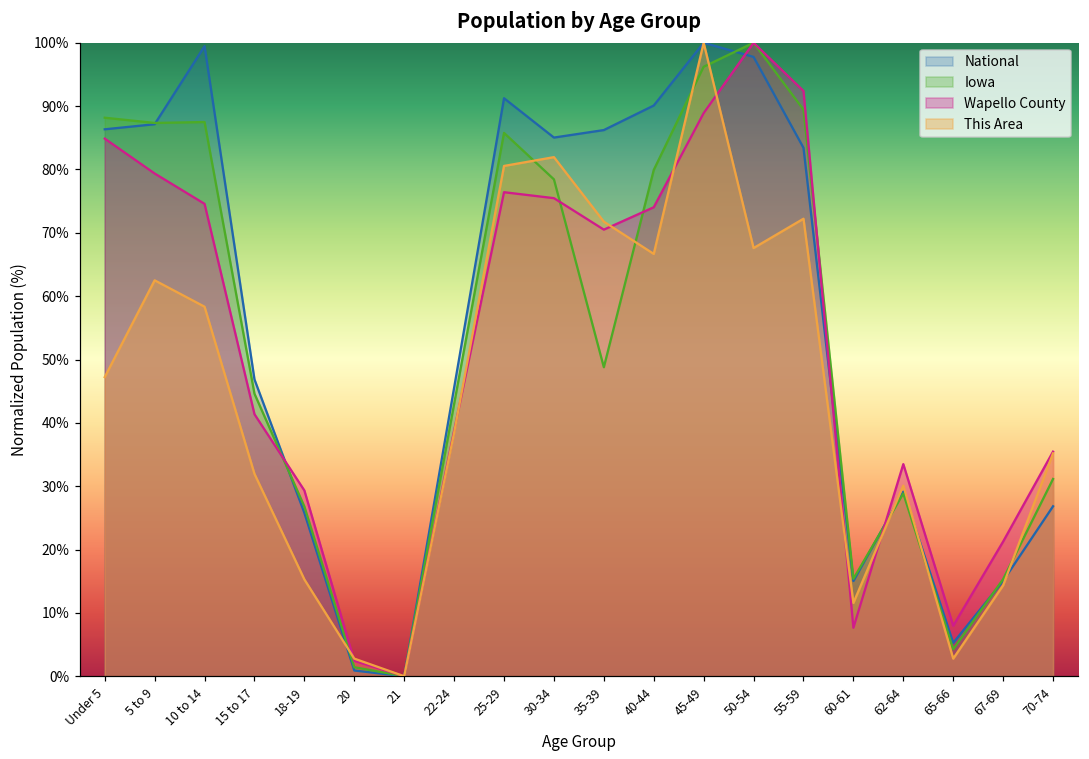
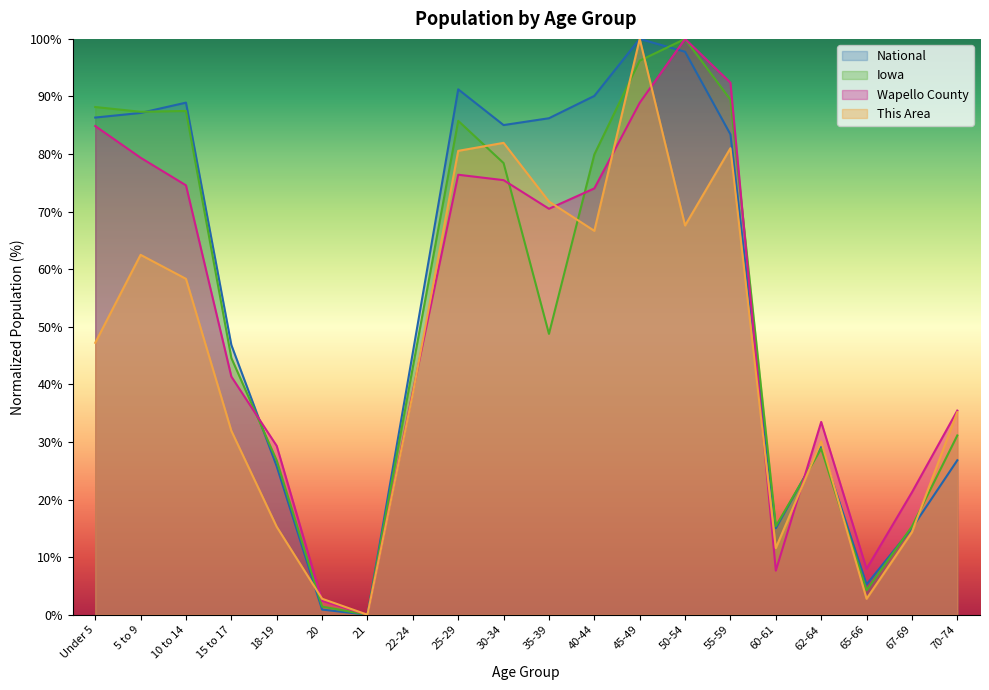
National, 10 to 14: 99% -> 89%
This Area, 55-59: 72% -> 81%
